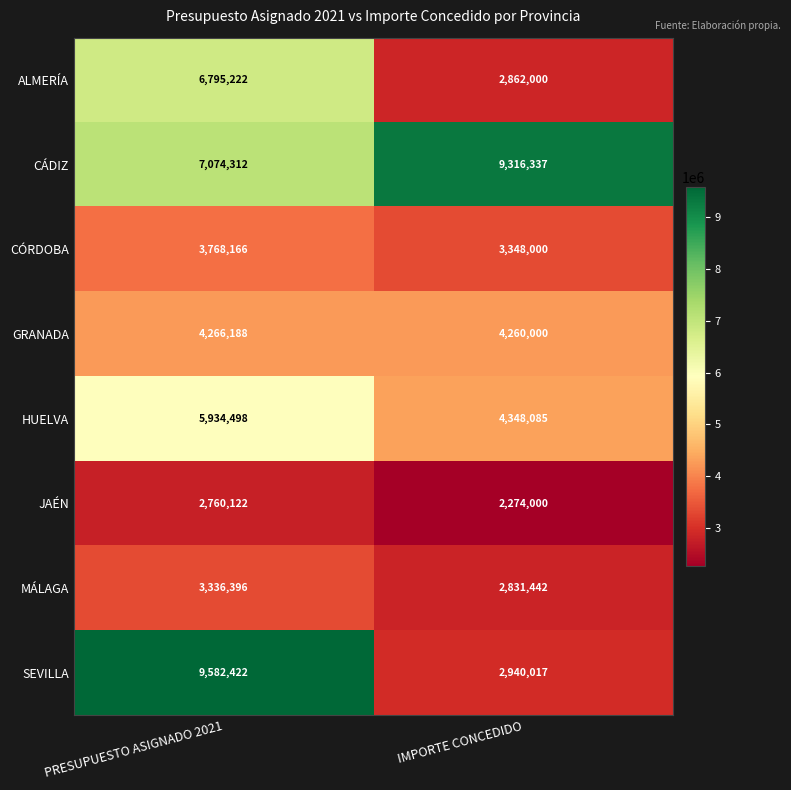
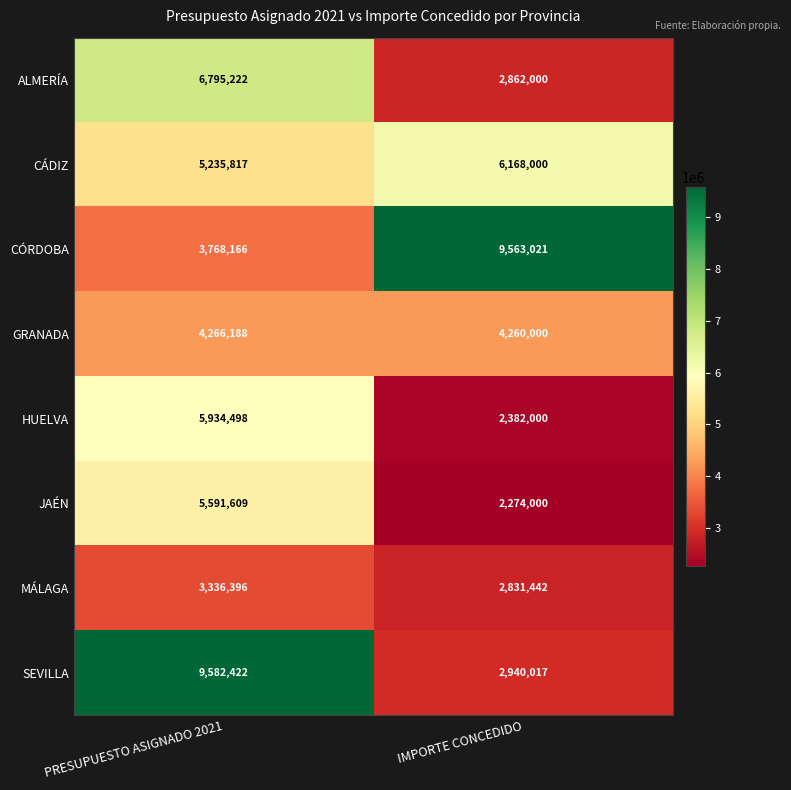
CÁDIZ, PRESUPUESTO ASIGNADO 2021: 7,074,312 -> 5,235,817
CÁDIZ, IMPORTE CONCEDIDO: 9,316,337 -> 6,168,000
CÓRDOBA, IMPORTE CONCEDIDO: 3,348,000 -> 9,563,021
HUELVA, IMPORTE CONCEDIDO: 4,348,085 -> 2,382,000
JAÉN, PRESUPUESTO ASIGNADO 2021: 2,760,122 -> 5,591,609
